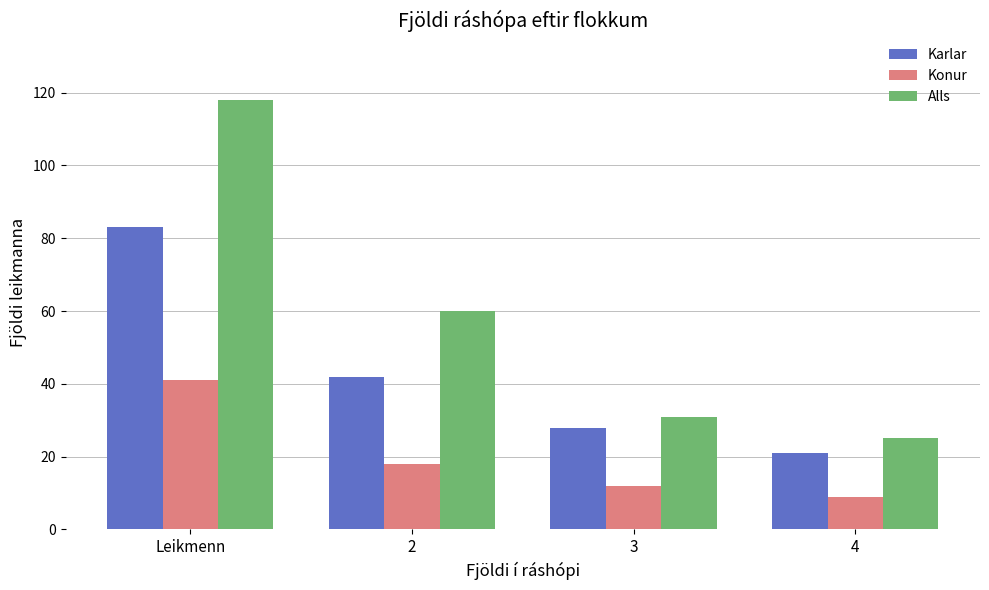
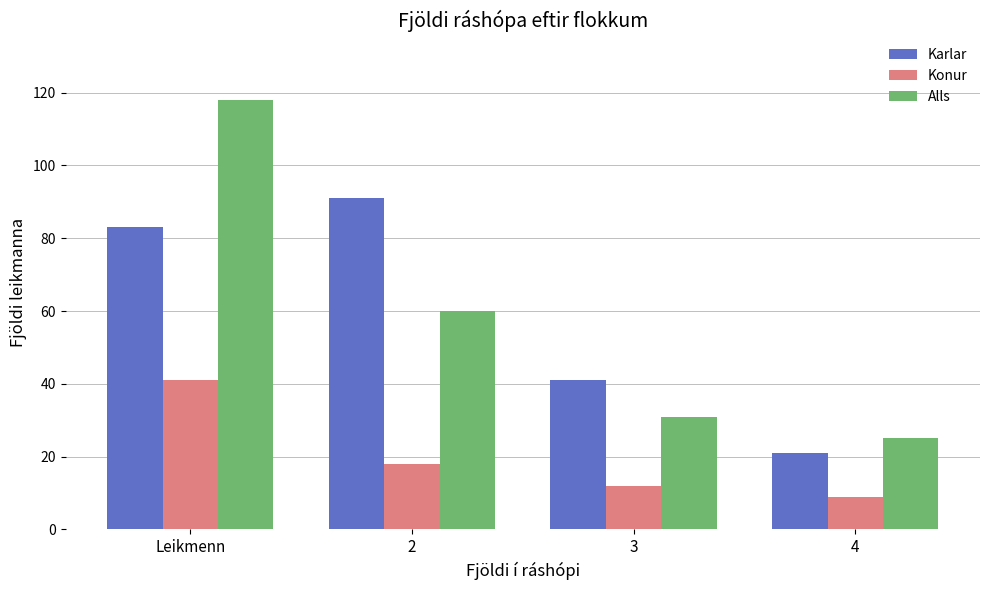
Karlar, 2: 42 -> 91
Karlar, 3: 28 -> 41
